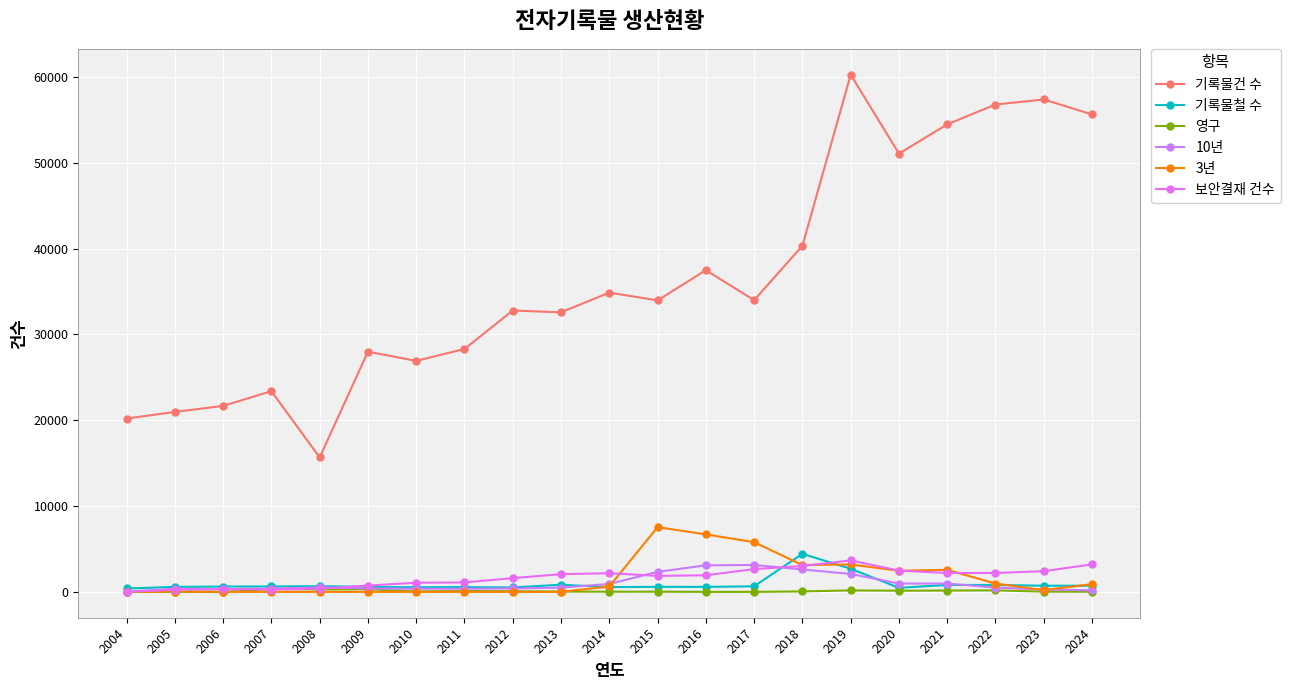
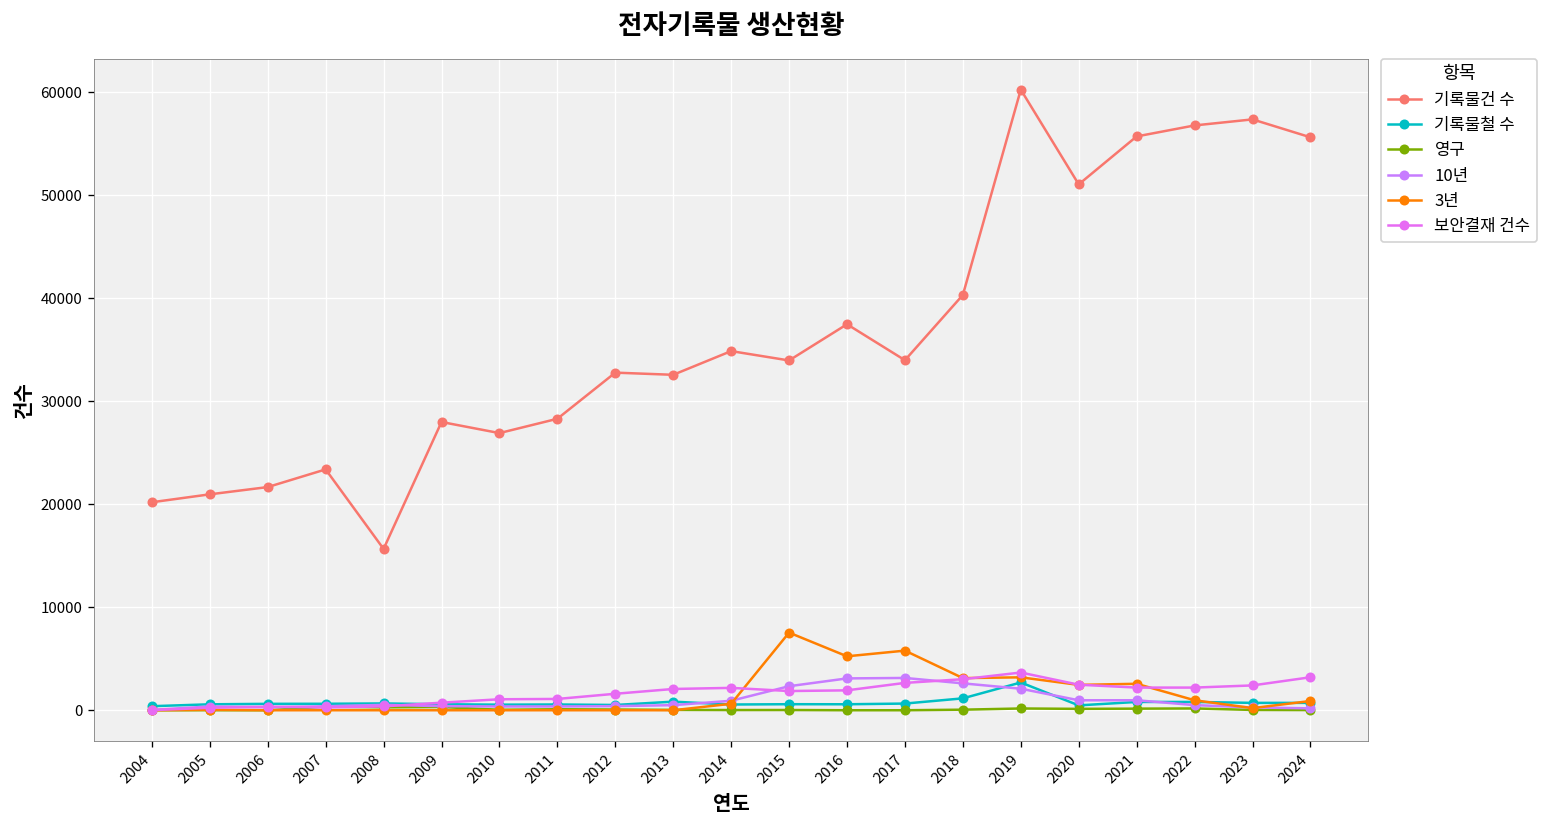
3년, 2016: 7000 -> 5000
기록물철 수, 2018: 4000 -> 1000
기록물건 수, 2021: 54000 -> 56000
